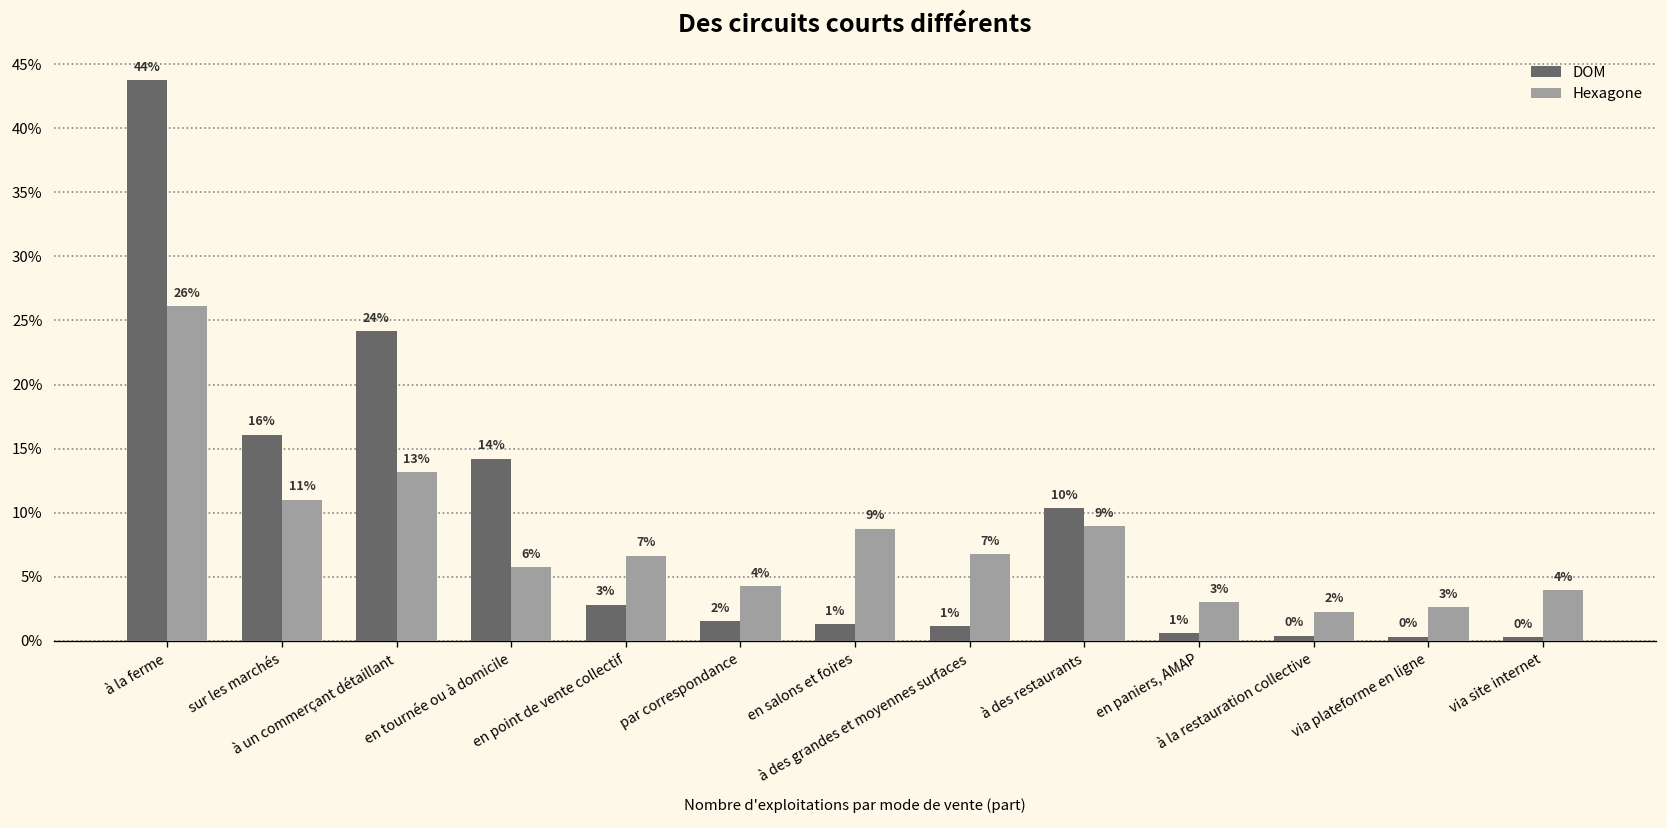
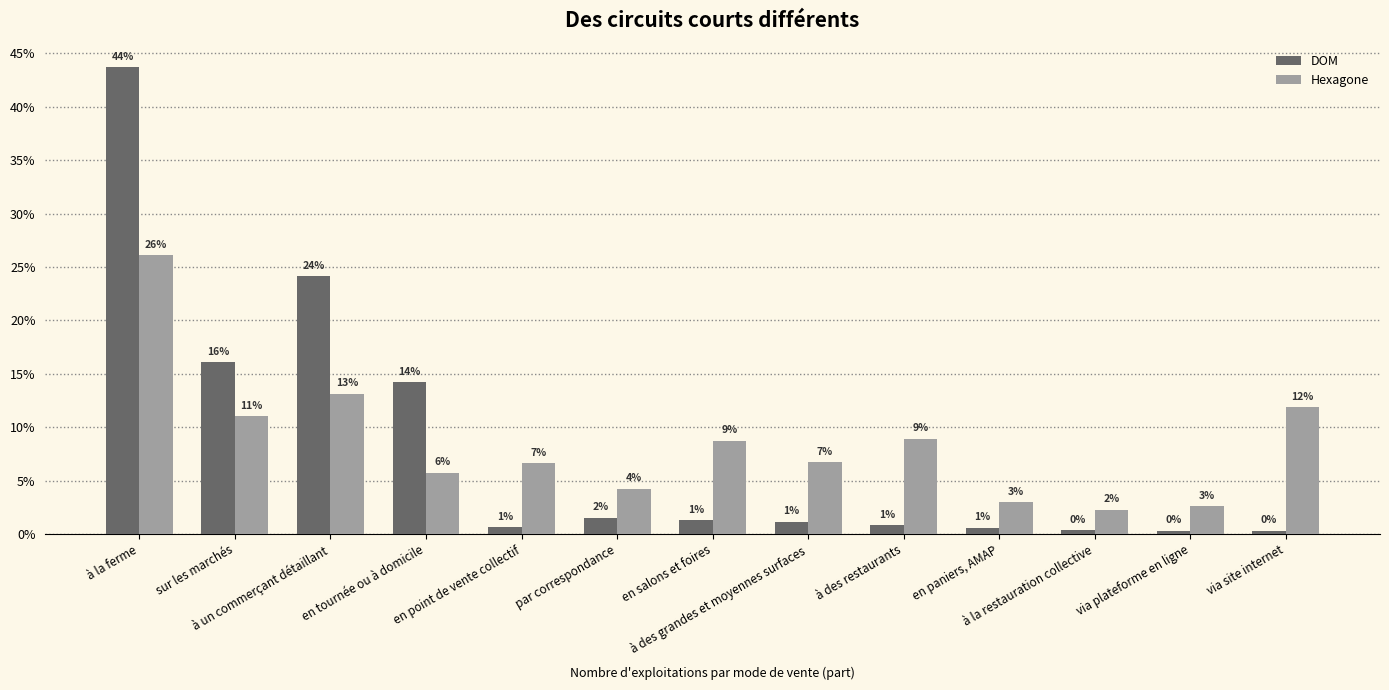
DOM, en point de vente collectif: 3% -> 1%
DOM, à des restaurants: 10% -> 1%
Hexagone, via site internet: 4% -> 12%
